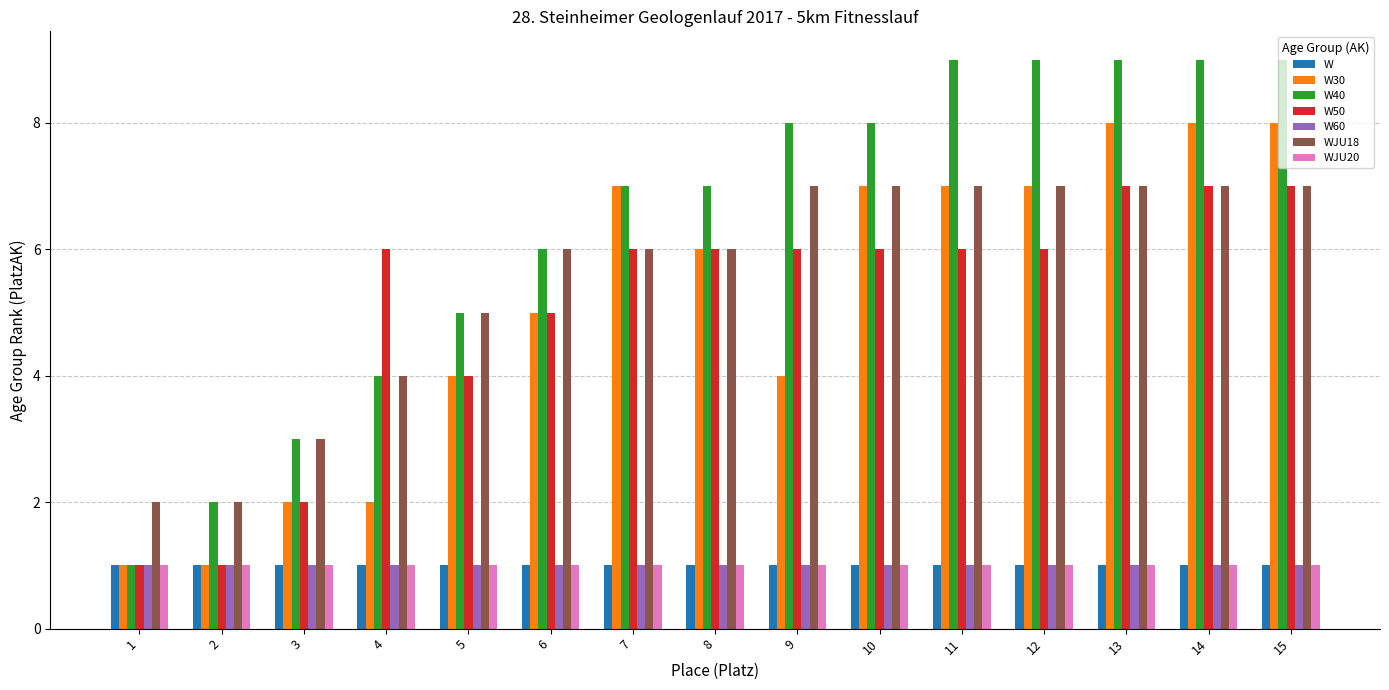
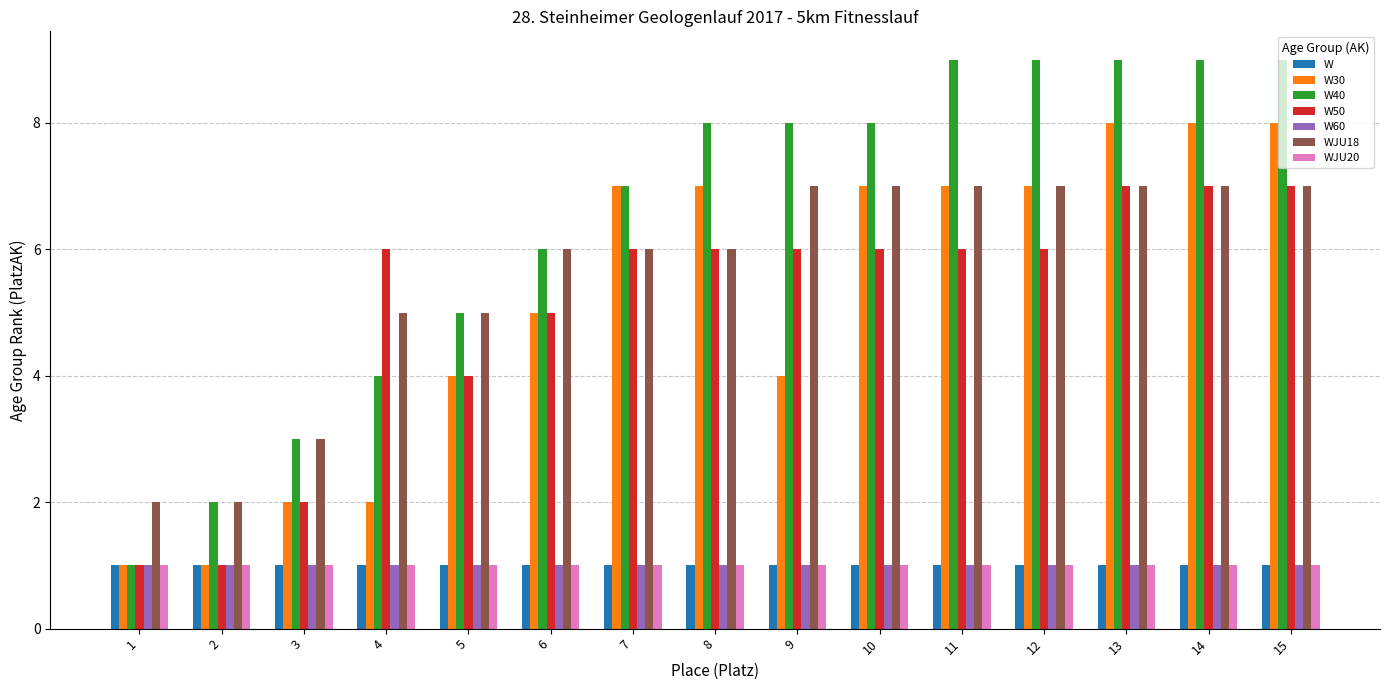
WJU18, 4: 4 -> 5
W30, 8: 6 -> 7
W40, 8: 7 -> 8
